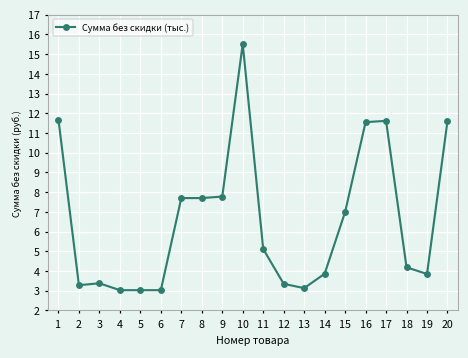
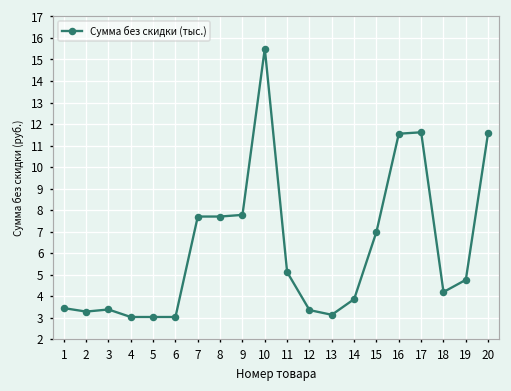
1: 11.7 -> 3.4
19: 3.9 -> 4.8
